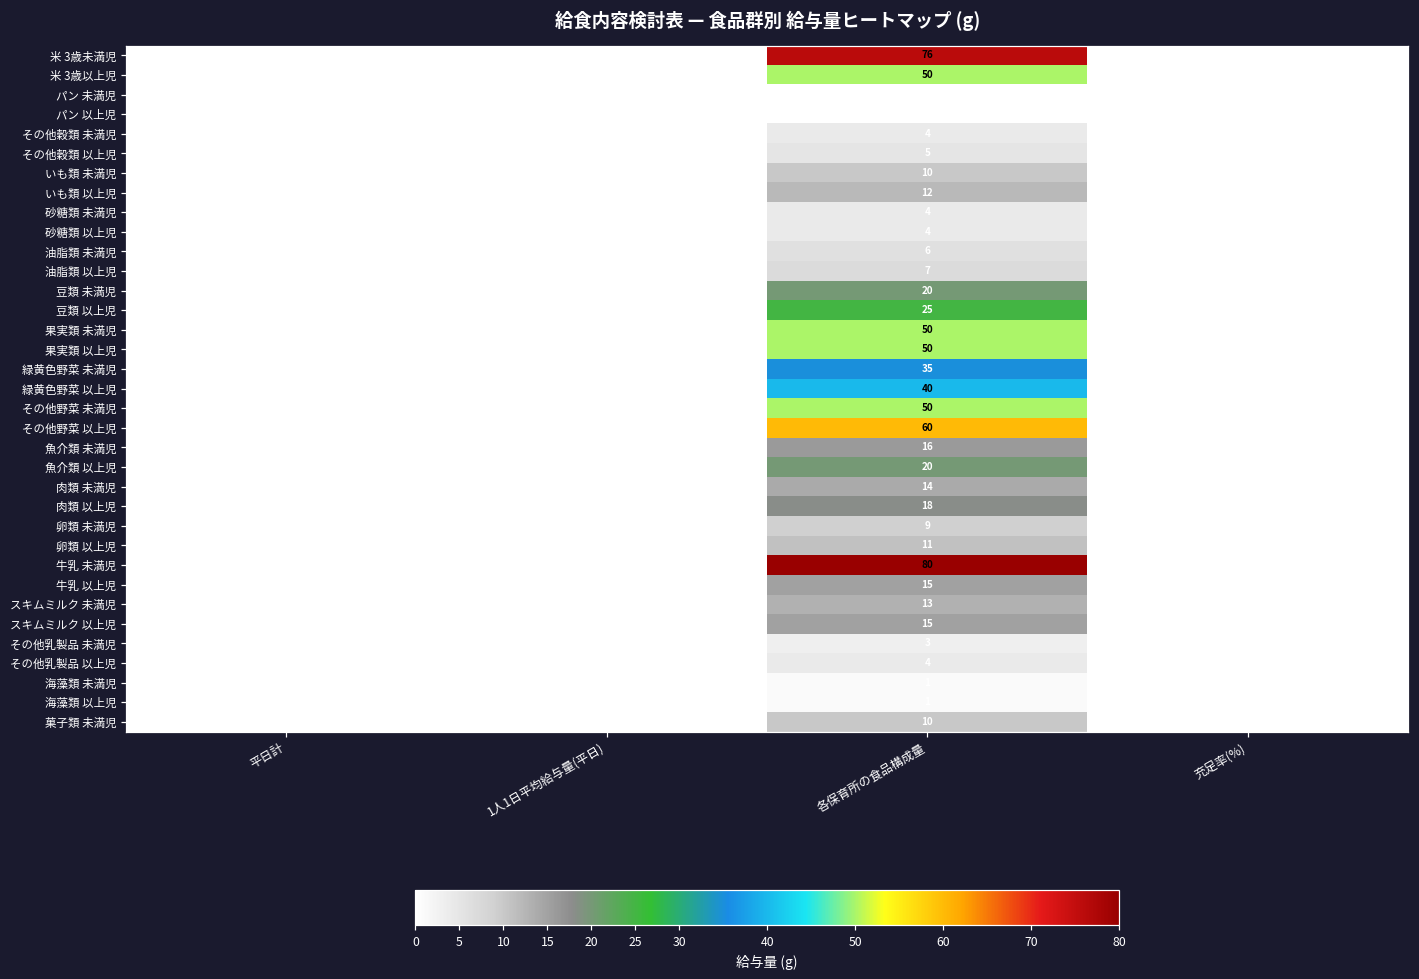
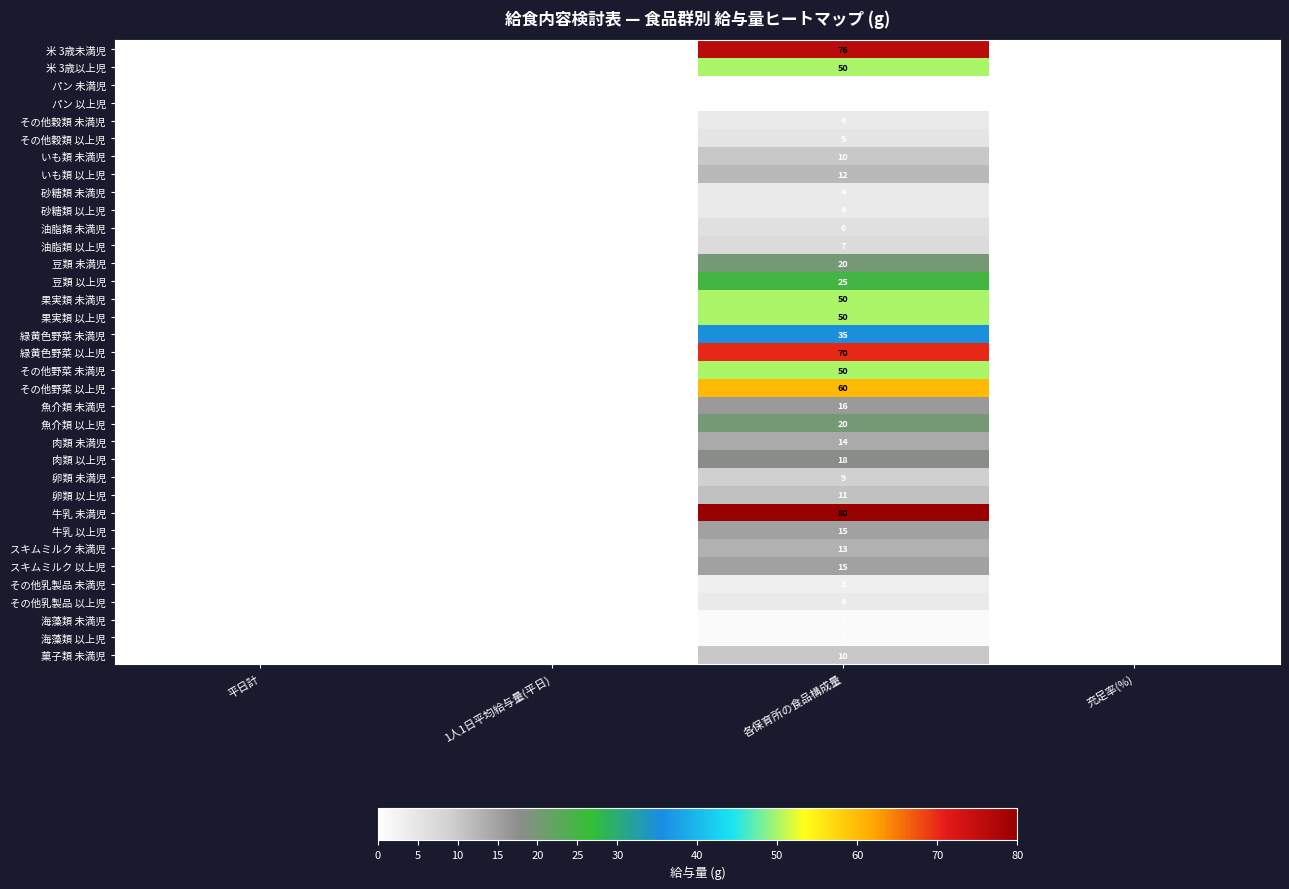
緑黄色野菜 以上児, 各保育所の食品構成量: 40 -> 70
